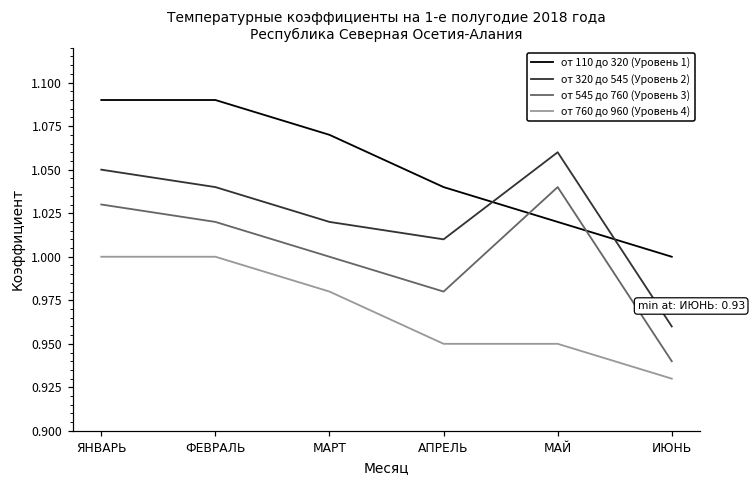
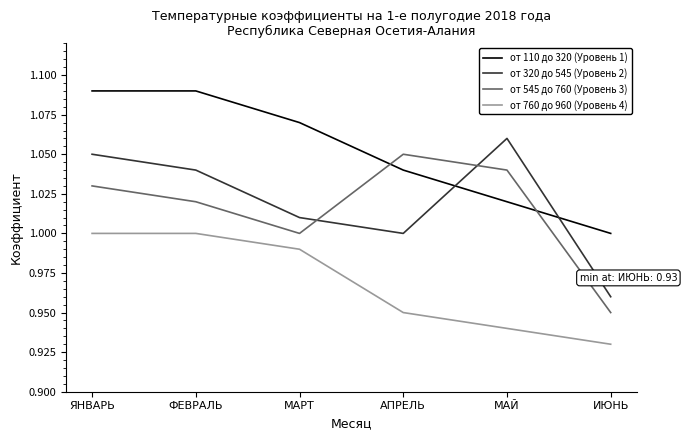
от 320 до 545 (Уровень 2), МАРТ: 1.02 -> 1.01
от 760 до 960 (Уровень 4), МАРТ: 0.98 -> 0.99
от 320 до 545 (Уровень 2), АПРЕЛЬ: 1.01 -> 1.00
от 545 до 760 (Уровень 3), АПРЕЛЬ: 0.98 -> 1.05
от 760 до 960 (Уровень 4), МАЙ: 0.95 -> 0.94
от 545 до 760 (Уровень 3), ИЮНЬ: 0.94 -> 0.95
